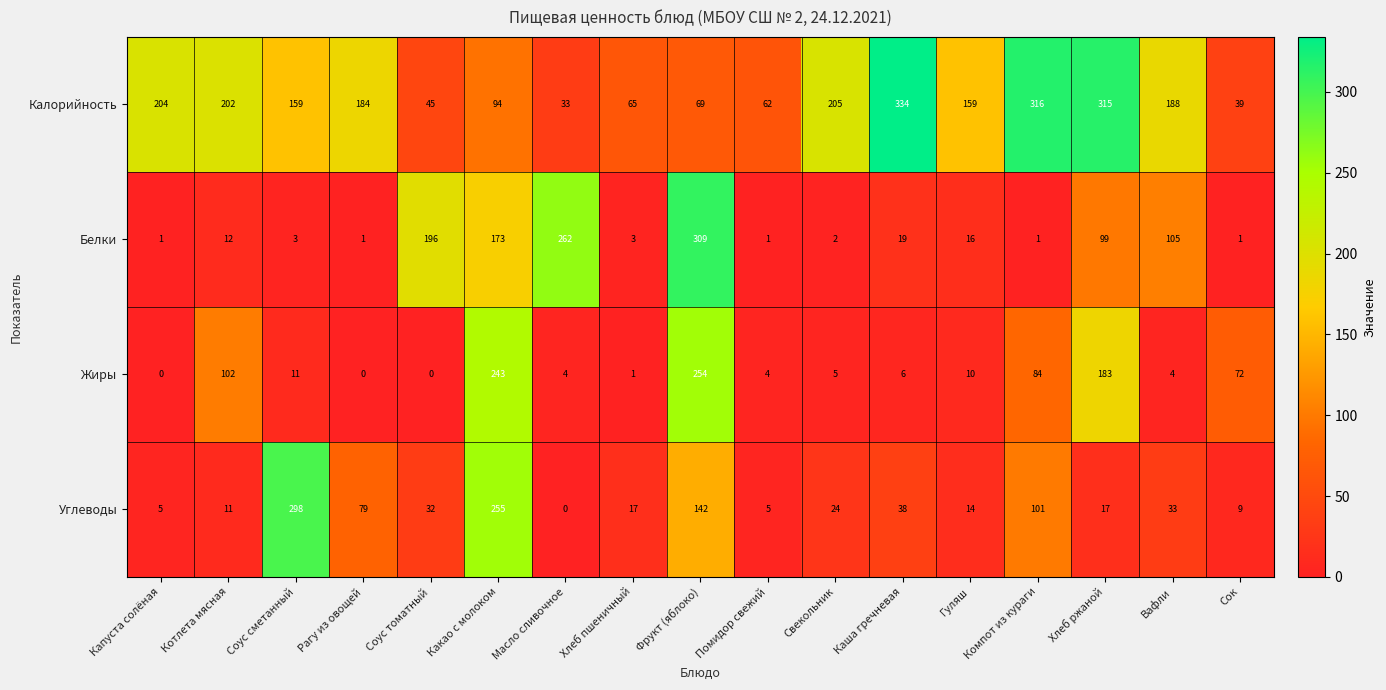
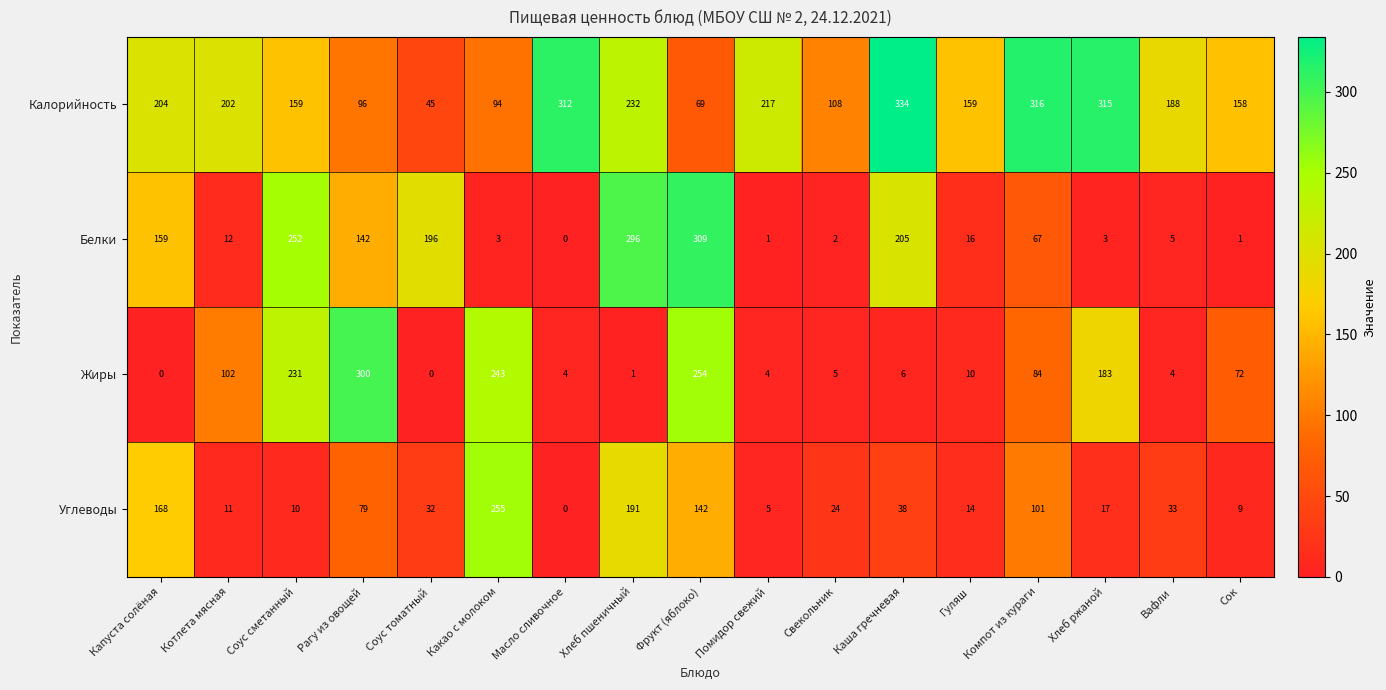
Калорийность, Рагу из овощей: 184 -> 96
Калорийность, Масло сливочное: 33 -> 312
Калорийность, Хлеб пшеничный: 65 -> 232
Калорийность, Помидор свежий: 62 -> 217
Калорийность, Свекольник: 205 -> 108
Калорийность, Сок: 39 -> 158
Белки, Капуста солёная: 1 -> 159
Белки, Соус сметанный: 3 -> 252
Белки, Рагу из овощей: 1 -> 142
Белки, Какао с молоком: 173 -> 3
Белки, Масло сливочное: 262 -> 0
Белки, Хлеб пшеничный: 3 -> 296
Белки, Каша гречневая: 19 -> 205
Белки, Компот из кураги: 1 -> 67
Белки, Хлеб ржаной: 99 -> 3
Белки, Вафли: 105 -> 5
Жиры, Соус сметанный: 11 -> 231
Жиры, Рагу из овощей: 0 -> 300
Углеводы, Капуста солёная: 5 -> 168
Углеводы, Соус сметанный: 298 -> 10
Углеводы, Хлеб пшеничный: 17 -> 191
